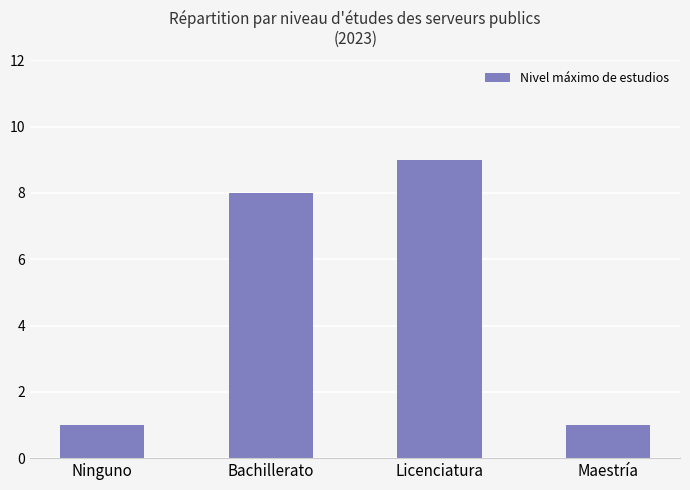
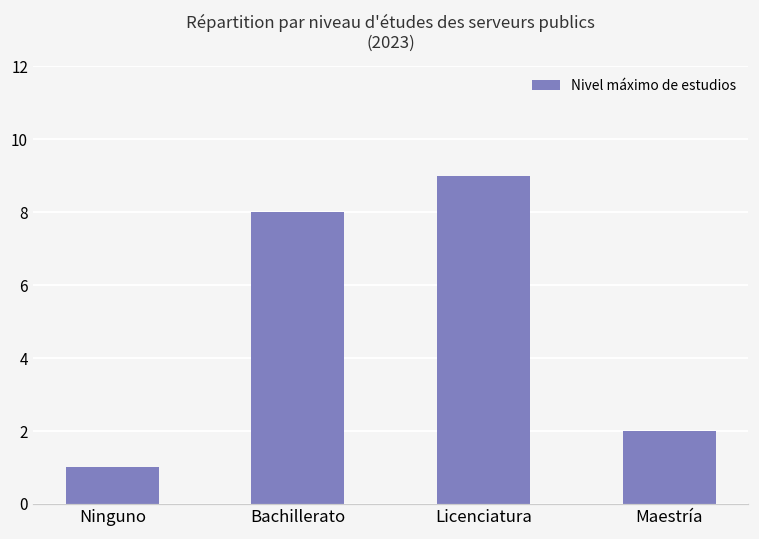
Maestría: 1 -> 2
